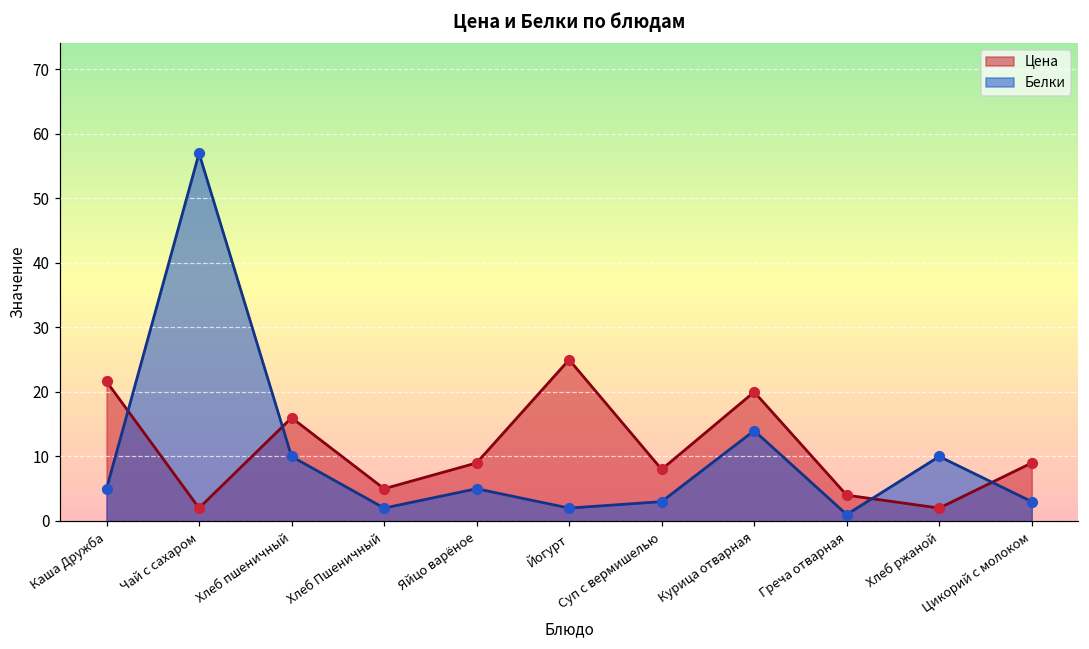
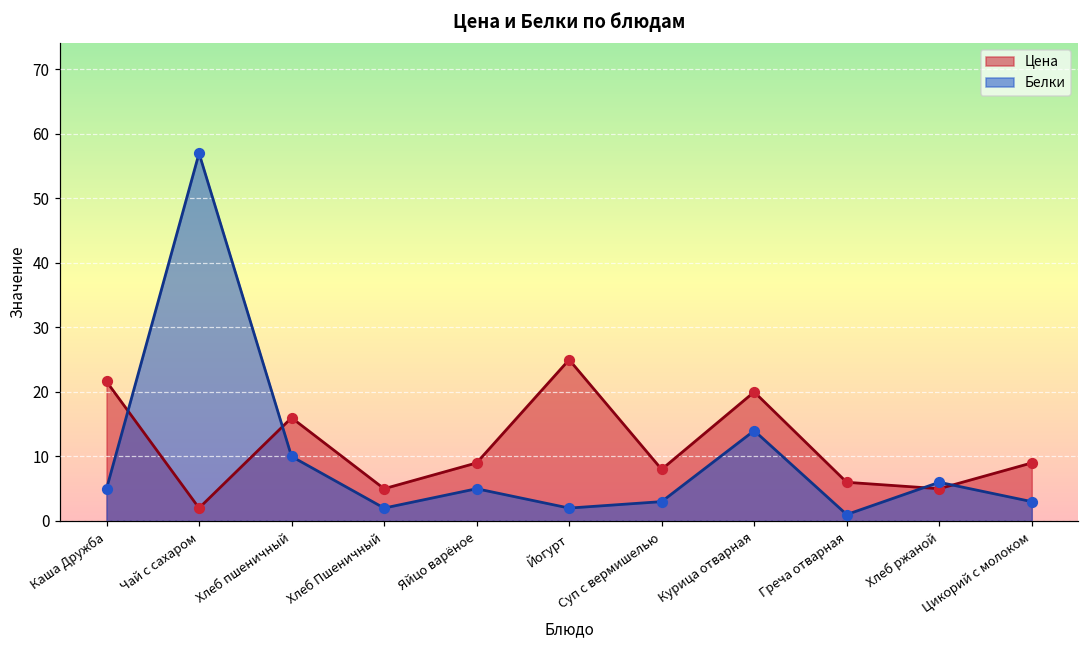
Цена, Греча отварная: 4 -> 6
Цена, Хлеб ржаной: 2 -> 5
Белки, Хлеб ржаной: 10 -> 6
